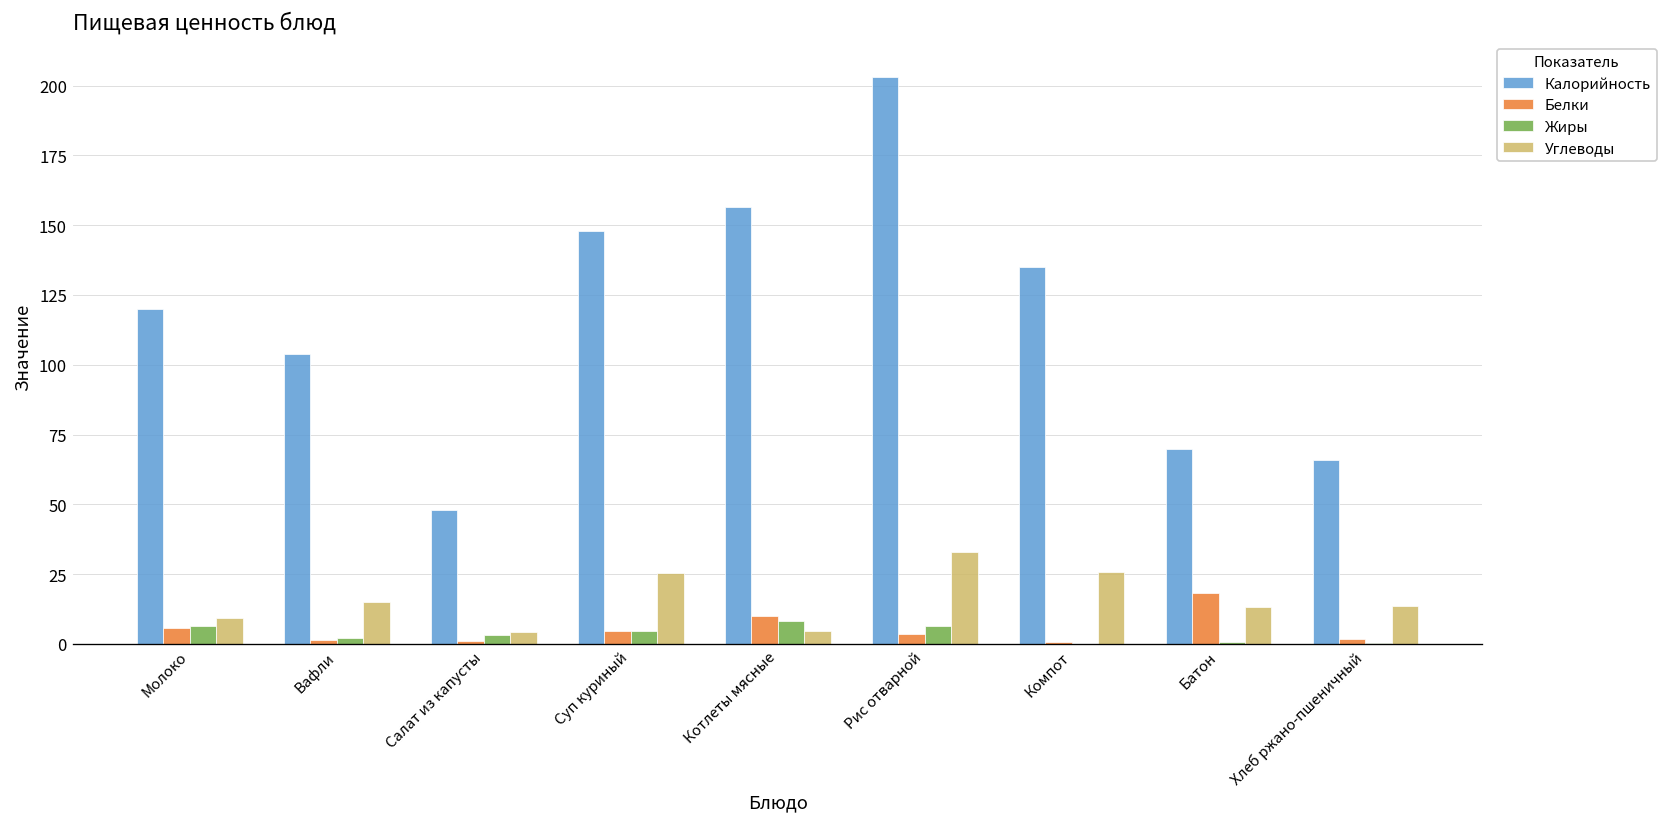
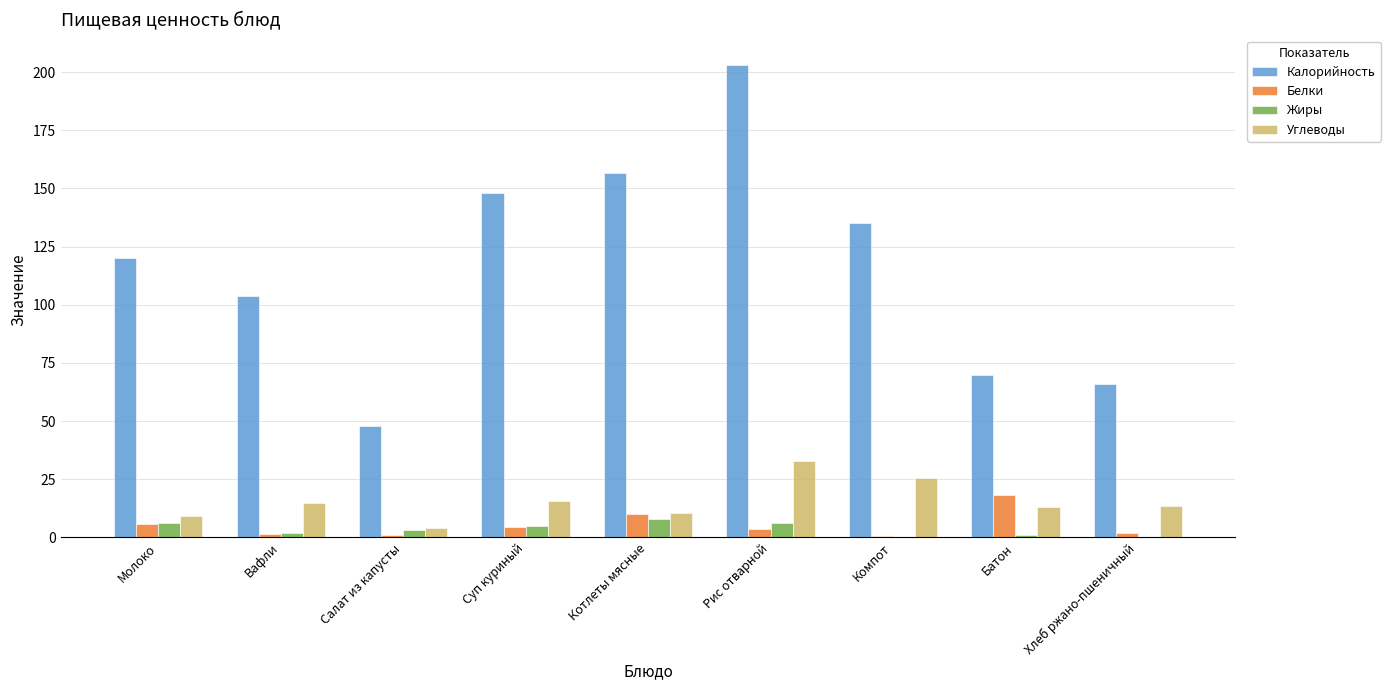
Углеводы, Суп куриный: 25 -> 16
Углеводы, Котлеты мясные: 5 -> 11
